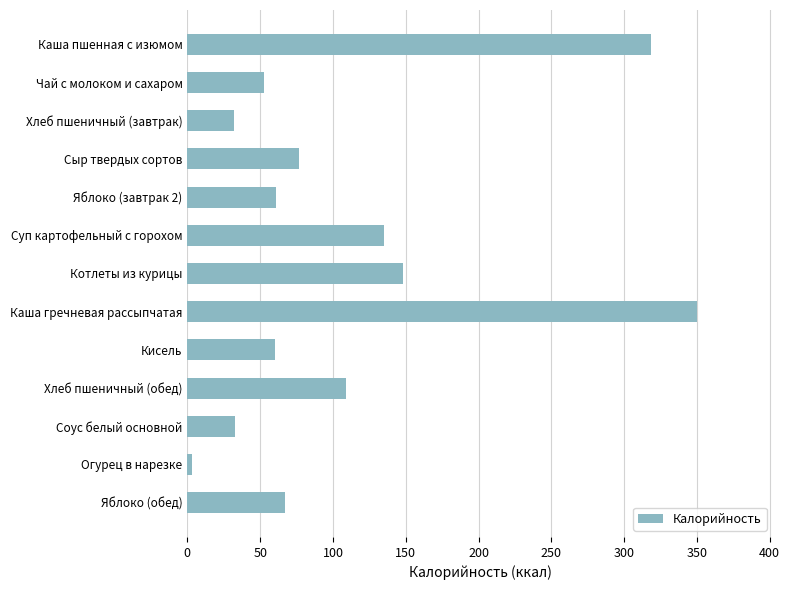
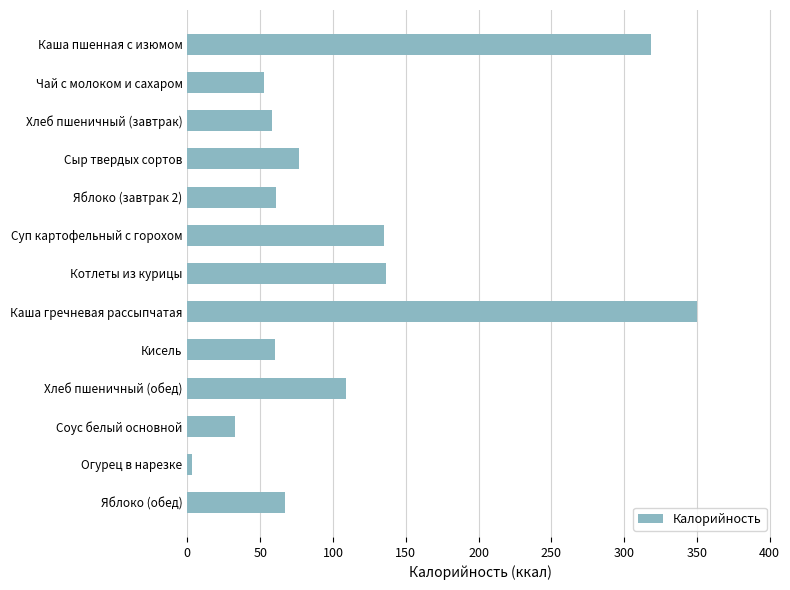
Хлеб пшеничный (завтрак): 32 -> 58
Котлеты из курицы: 148 -> 137
